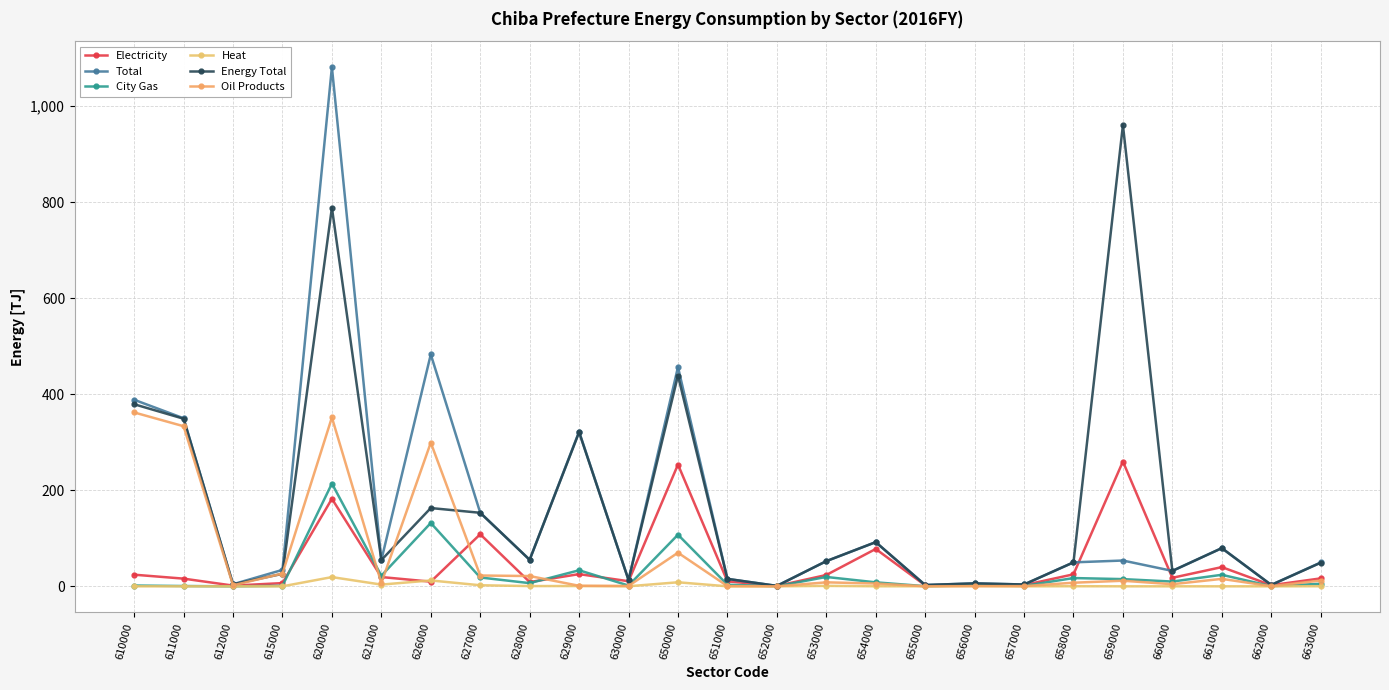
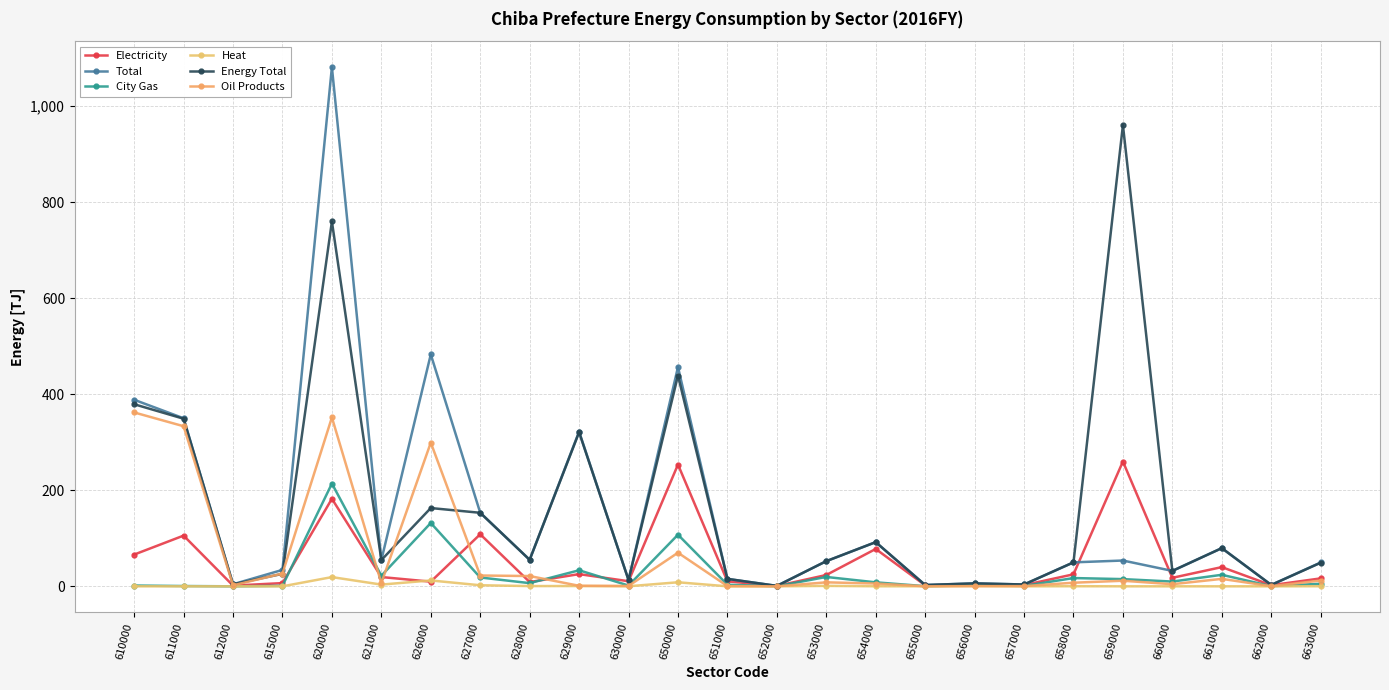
Electricity, 610000: 20 -> 70
Electricity, 611000: 20 -> 110
Energy Total, 620000: 790 -> 760
